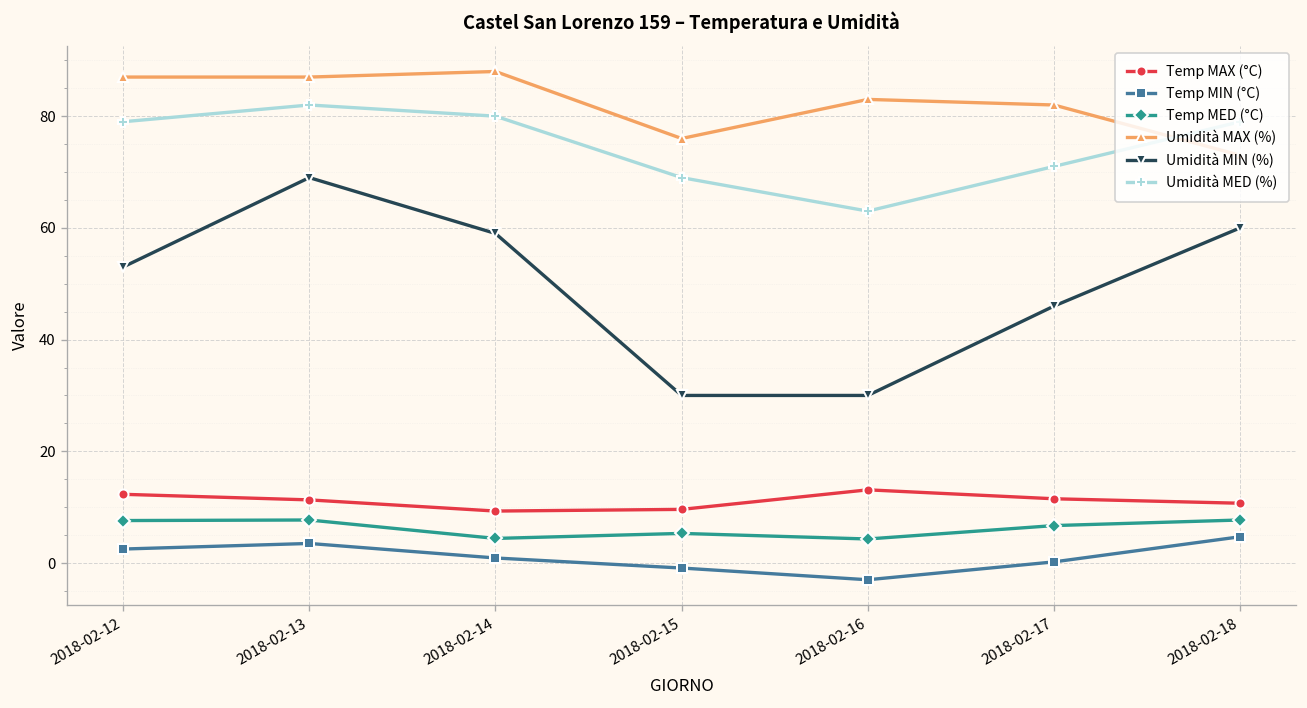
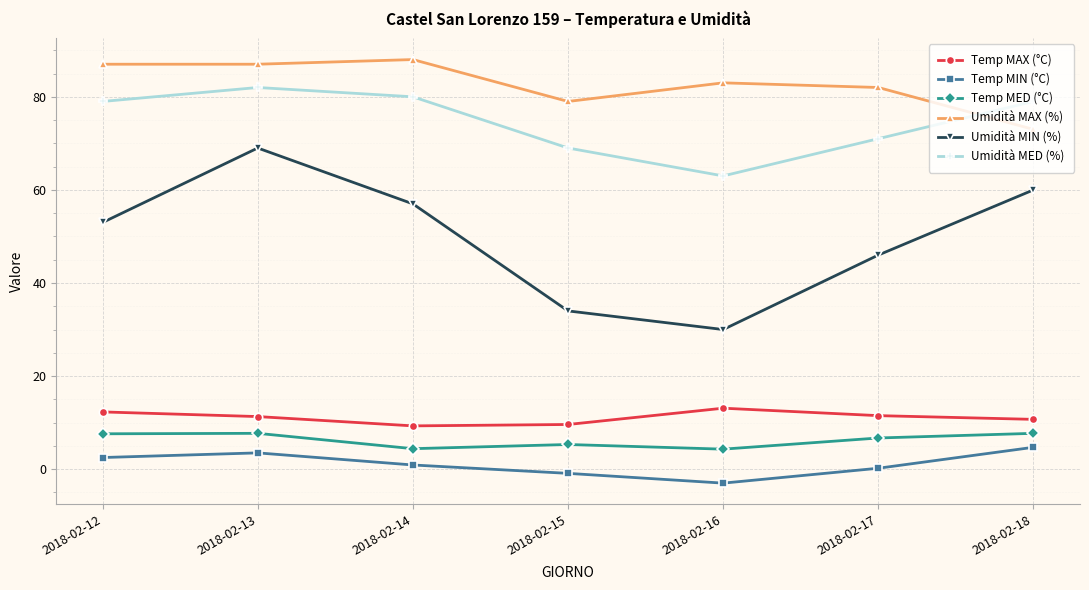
Umidità MIN (%), 2018-02-14: 59 -> 57
Umidità MAX (%), 2018-02-15: 76 -> 79
Umidità MIN (%), 2018-02-15: 30 -> 34
